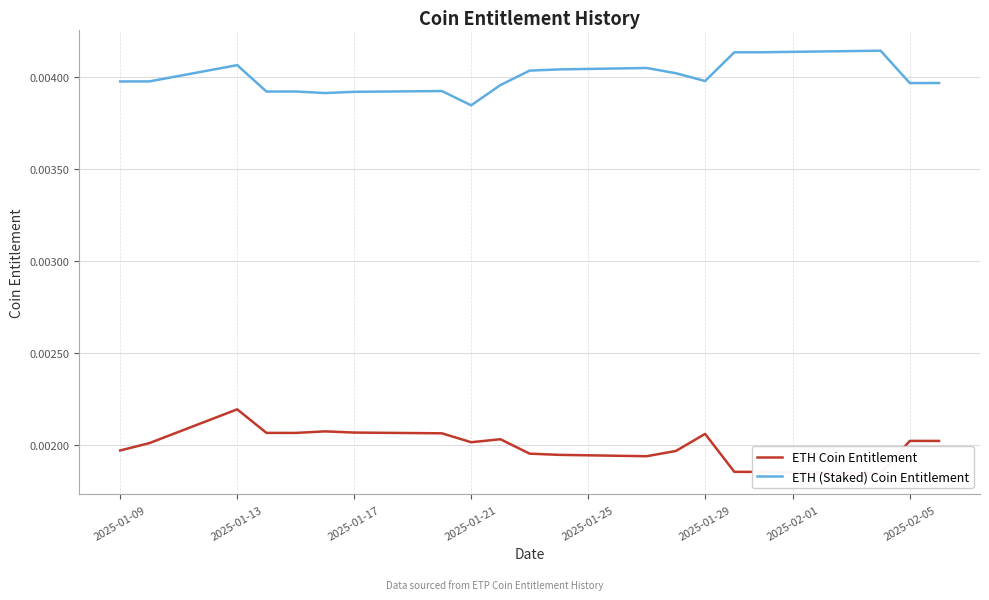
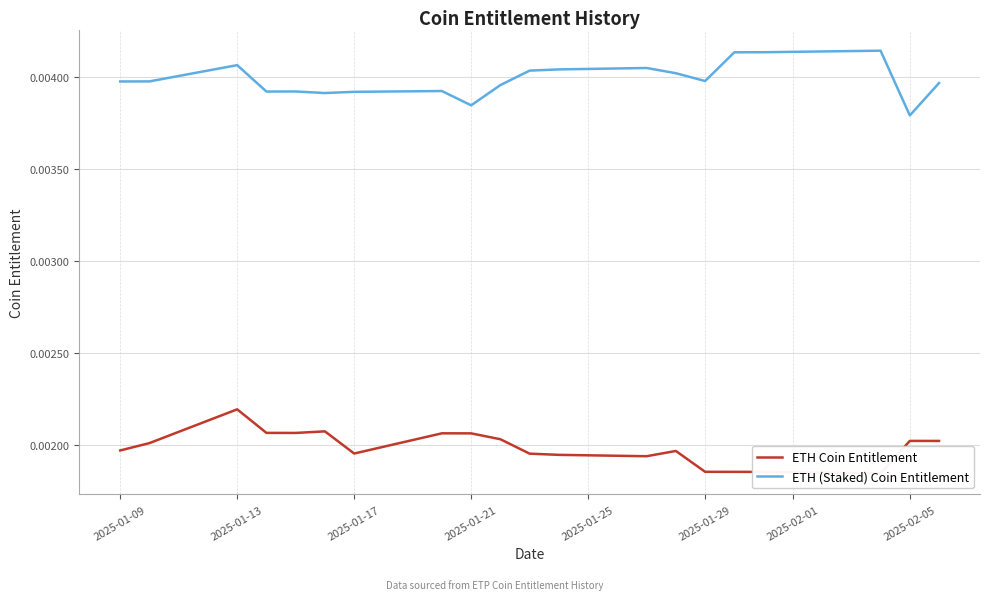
ETH Coin Entitlement, 2025-01-17: 0.00207 -> 0.00195
ETH Coin Entitlement, 2025-01-21: 0.00202 -> 0.00206
ETH Coin Entitlement, 2025-01-29: 0.00206 -> 0.00185
ETH (Staked) Coin Entitlement, 2025-02-05: 0.00397 -> 0.00379
